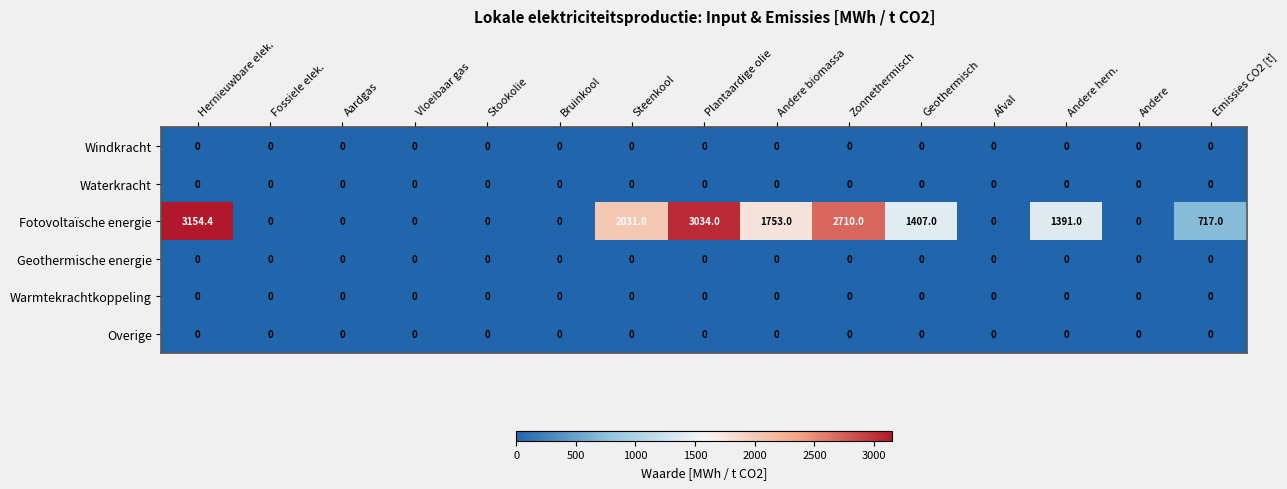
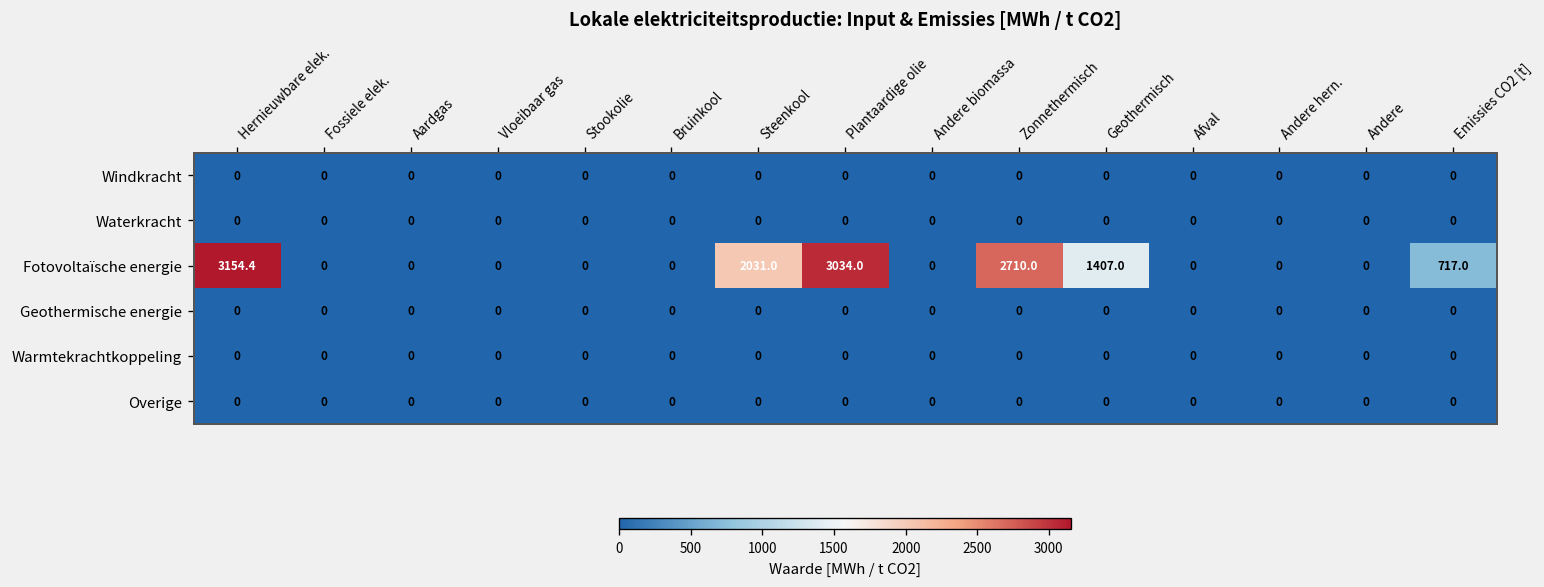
Fotovoltaïsche energie, Andere biomassa: 1753.0 -> 0
Fotovoltaïsche energie, Andere hern.: 1391.0 -> 0
